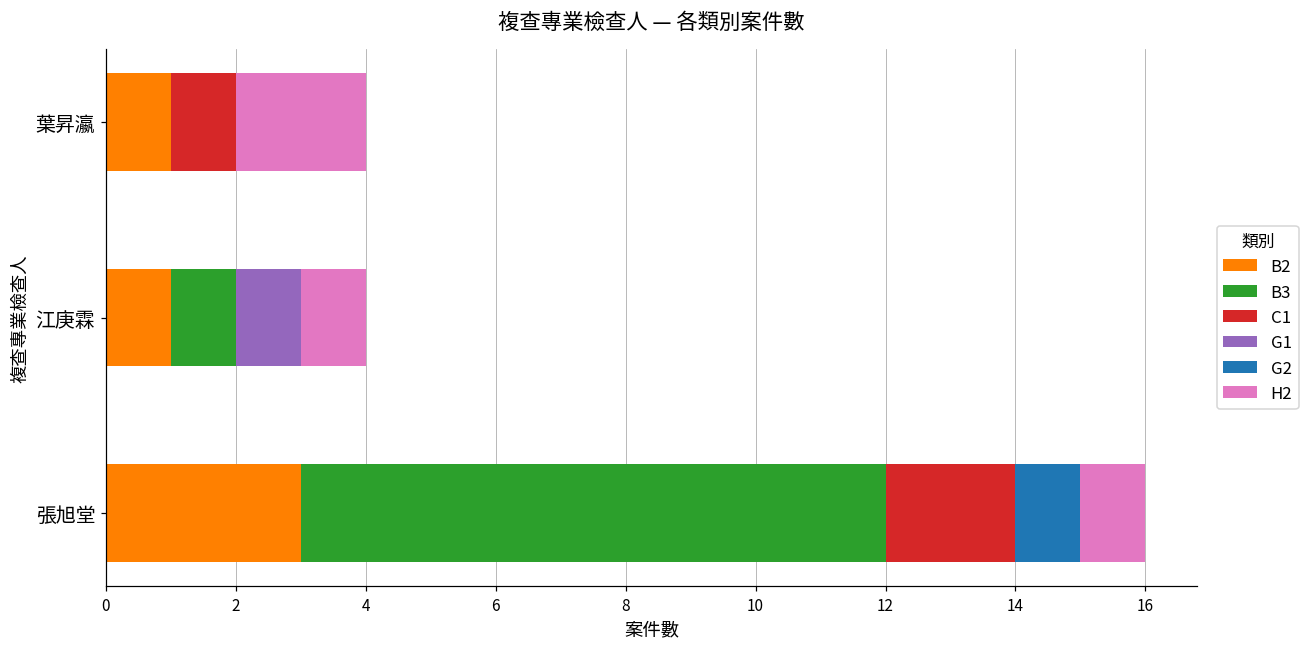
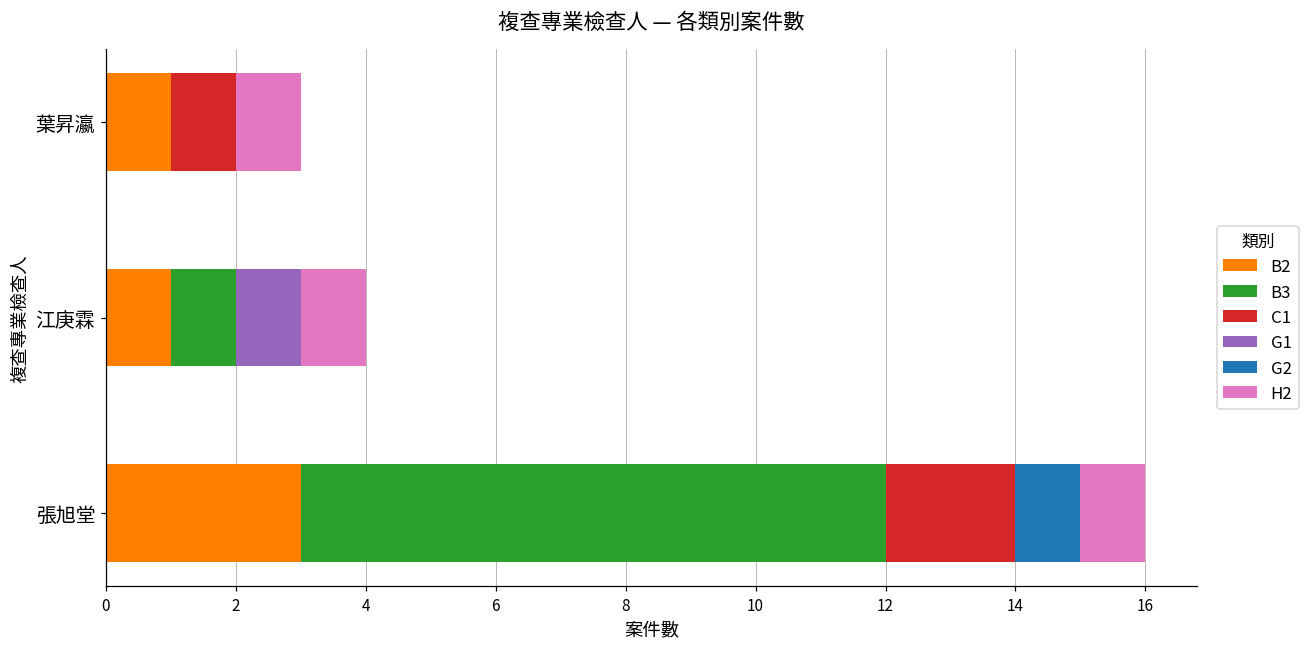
H2, 葉昇瀛: 2 -> 1
